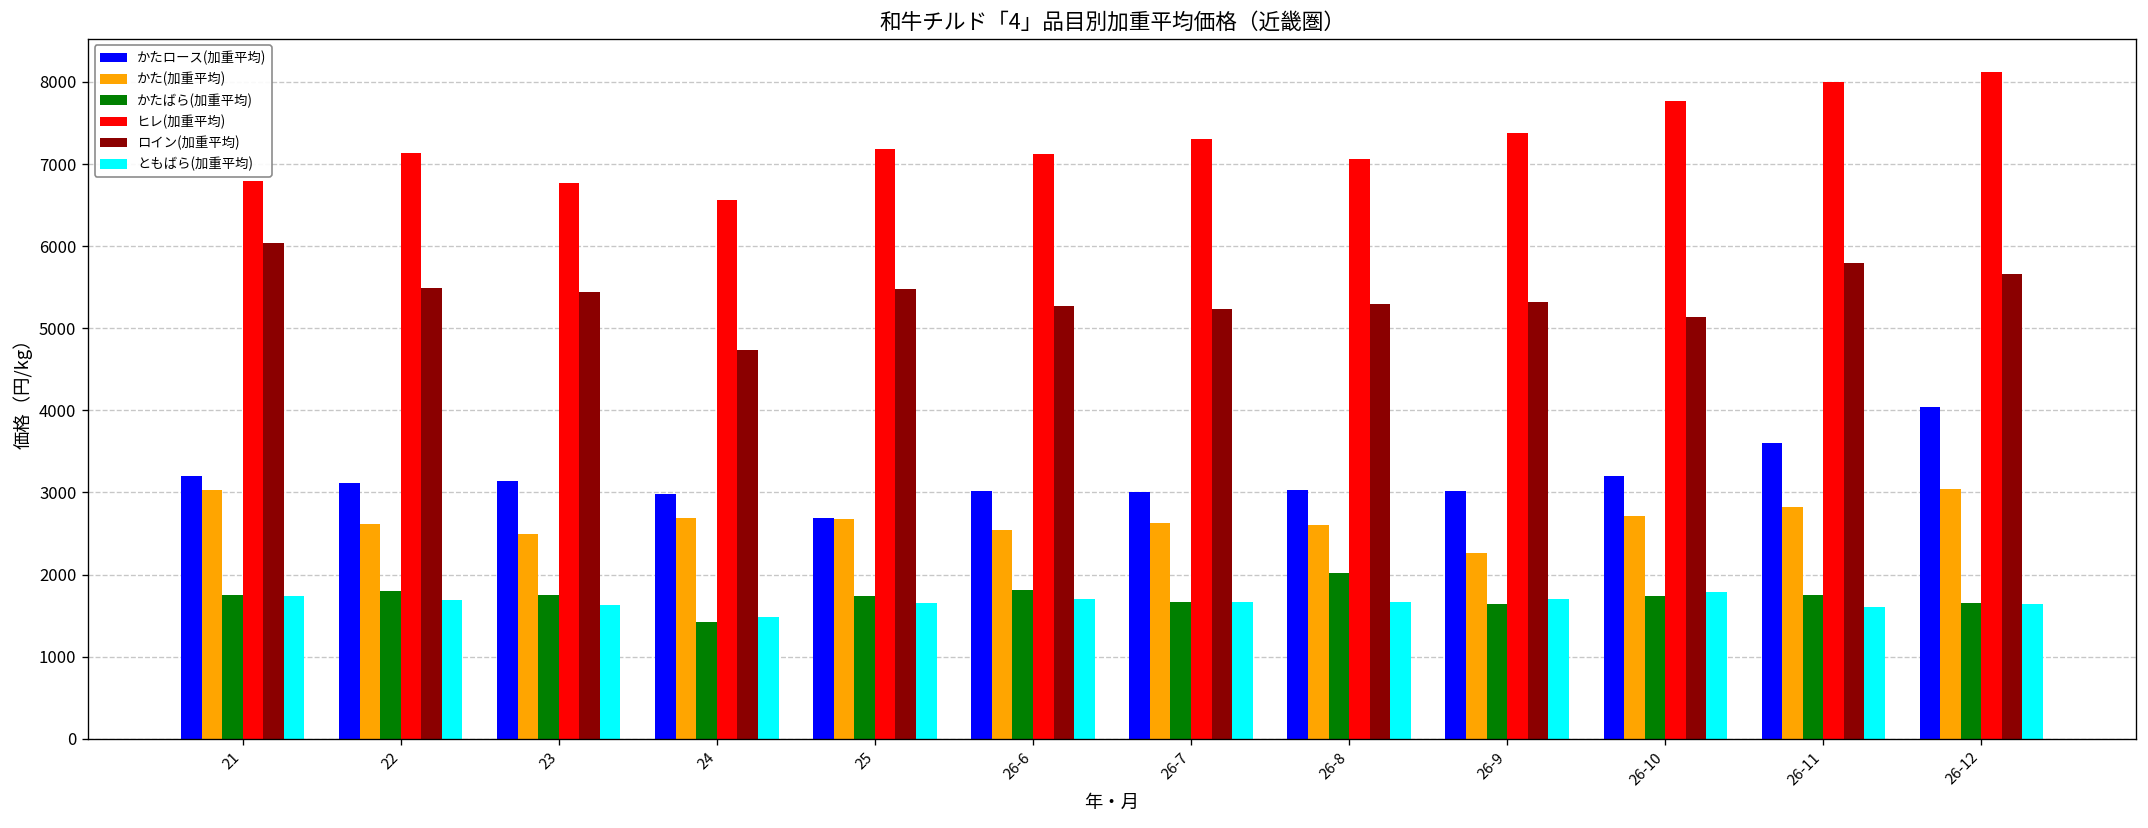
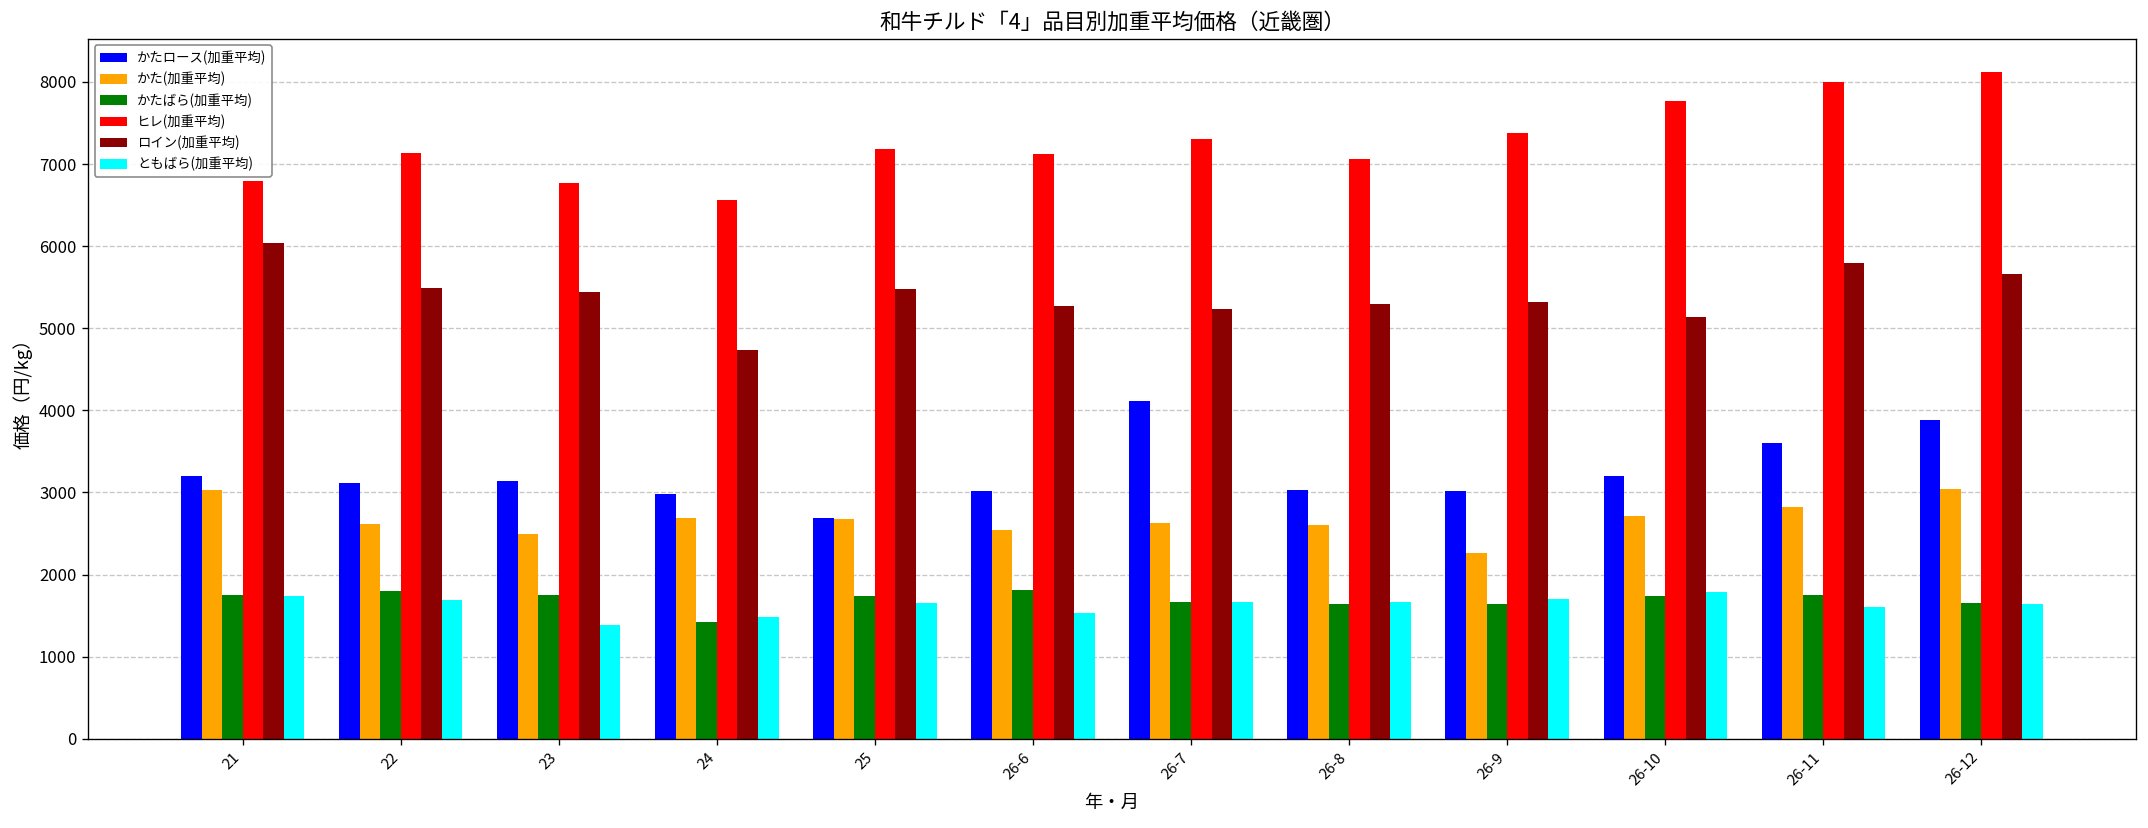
ともばら(加重平均), 23: 1600 -> 1400
ともばら(加重平均), 26-6: 1700 -> 1500
かたロース(加重平均), 26-7: 3000 -> 4100
かたばら(加重平均), 26-8: 2000 -> 1600
かたロース(加重平均), 26-12: 4000 -> 3900
